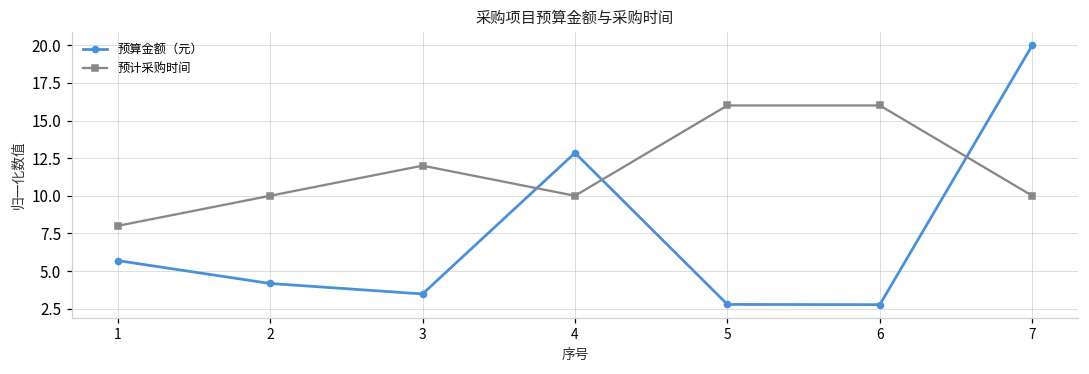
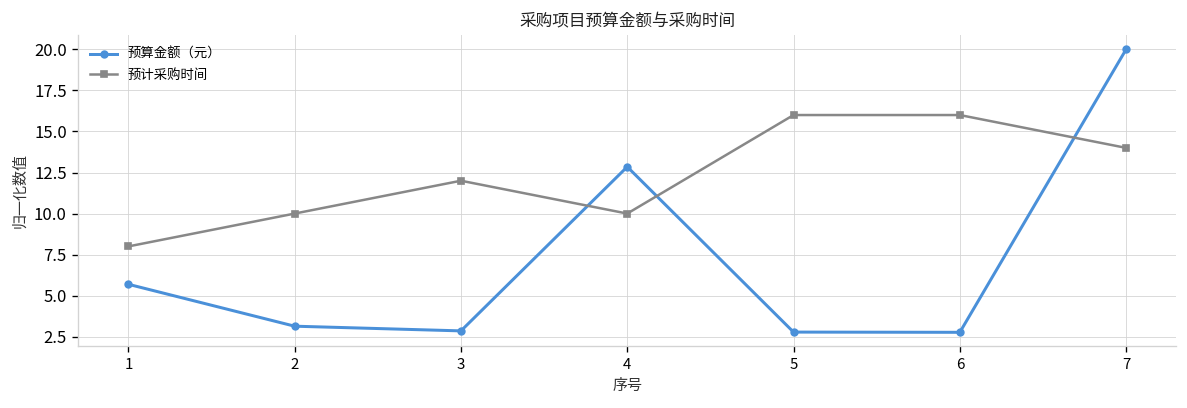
预算金额（元）, 2: 4.2 -> 3.1
预算金额（元）, 3: 3.5 -> 2.9
预计采购时间, 7: 10.0 -> 14.0
